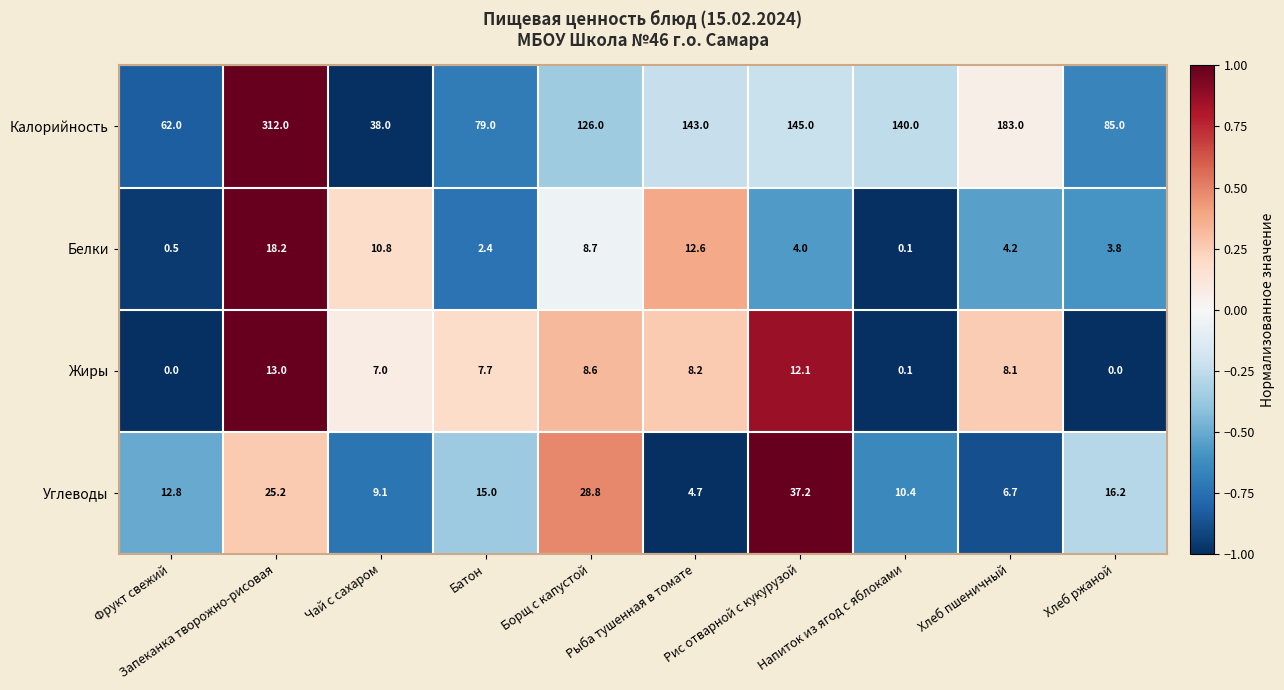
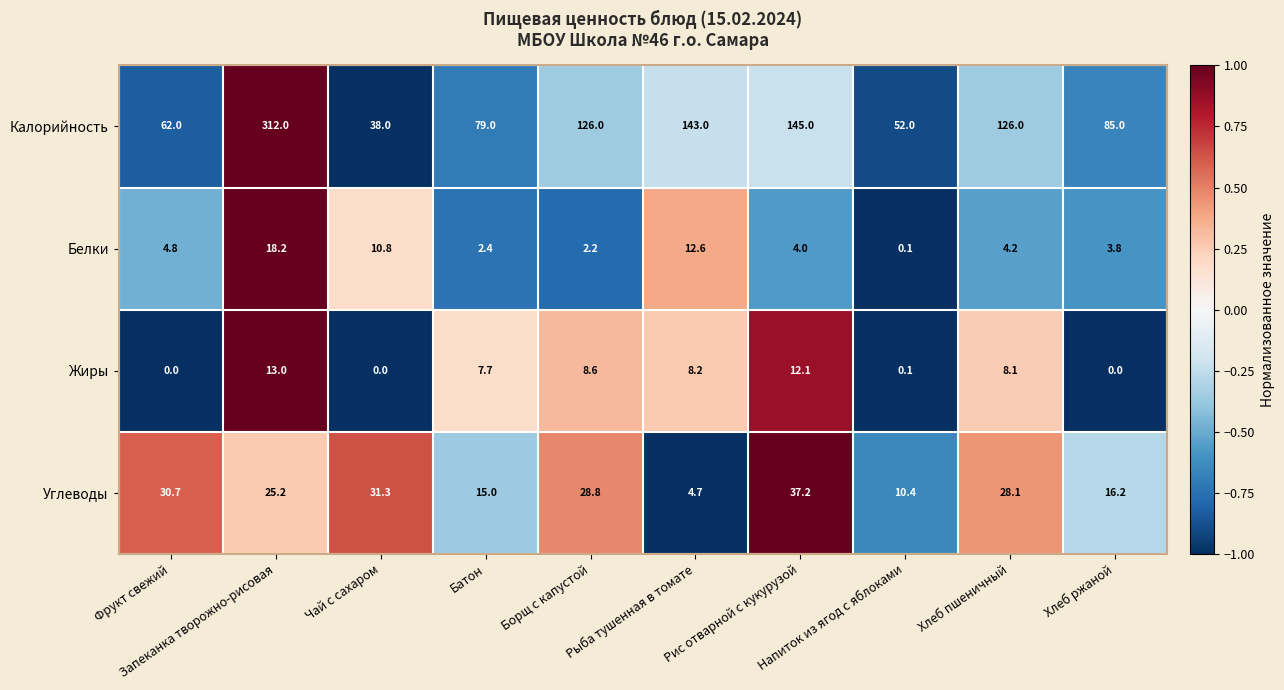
Калорийность, Напиток из ягод с яблоками: 140.0 -> 52.0
Калорийность, Хлеб пшеничный: 183.0 -> 126.0
Белки, Фрукт свежий: 0.5 -> 4.8
Белки, Борщ с капустой: 8.7 -> 2.2
Жиры, Чай с сахаром: 7.0 -> 0.0
Углеводы, Фрукт свежий: 12.8 -> 30.7
Углеводы, Чай с сахаром: 9.1 -> 31.3
Углеводы, Хлеб пшеничный: 6.7 -> 28.1
